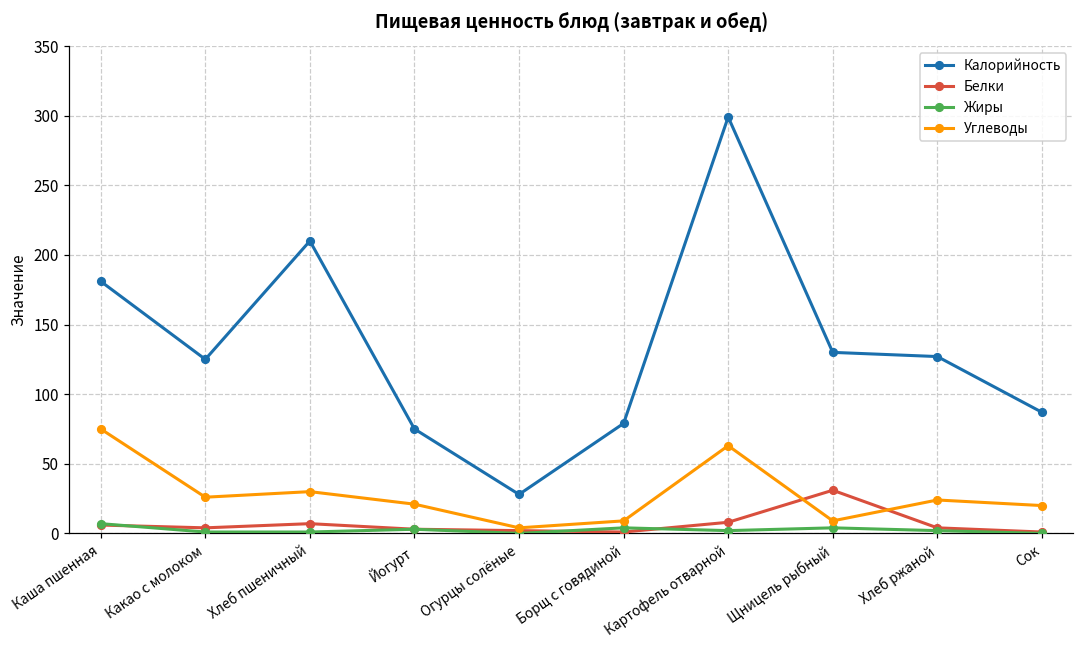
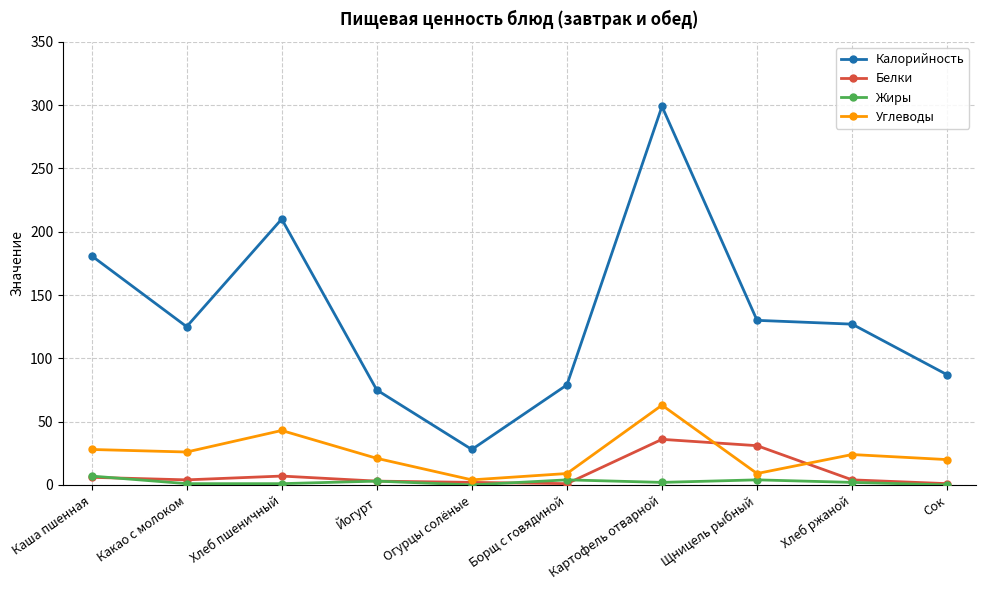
Углеводы, Каша пшенная: 75 -> 28
Углеводы, Хлеб пшеничный: 30 -> 43
Белки, Картофель отварной: 8 -> 36
